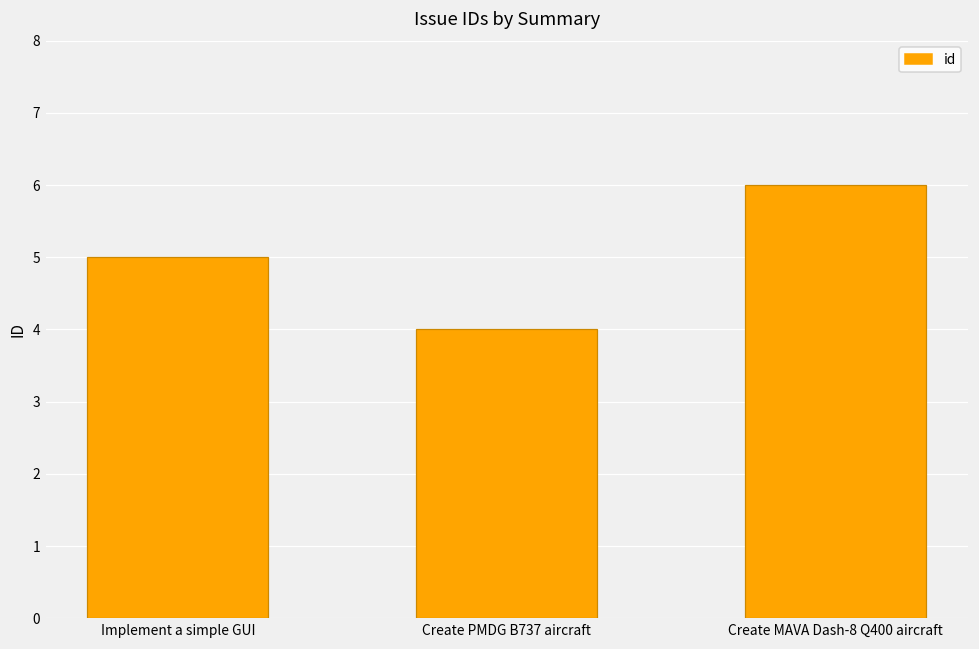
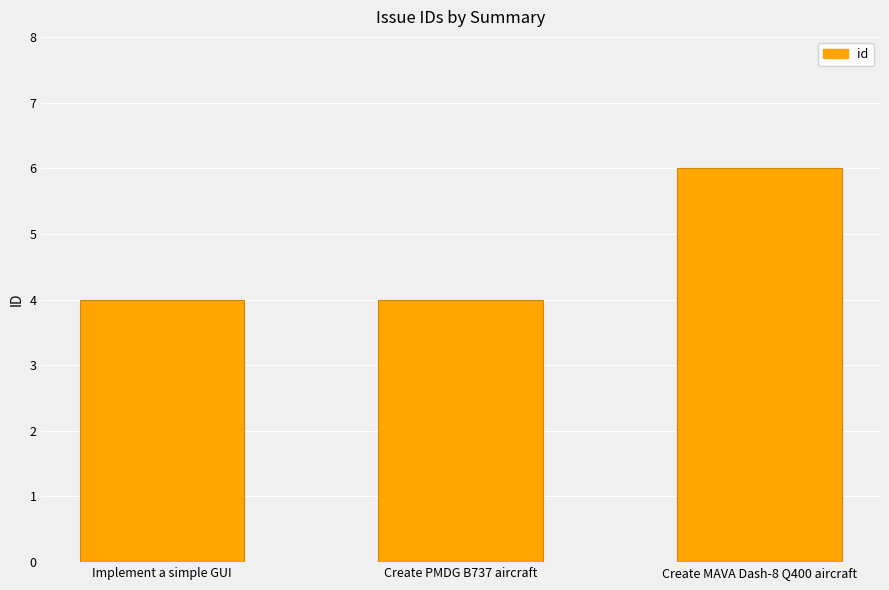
Implement a simple GUI: 5 -> 4
